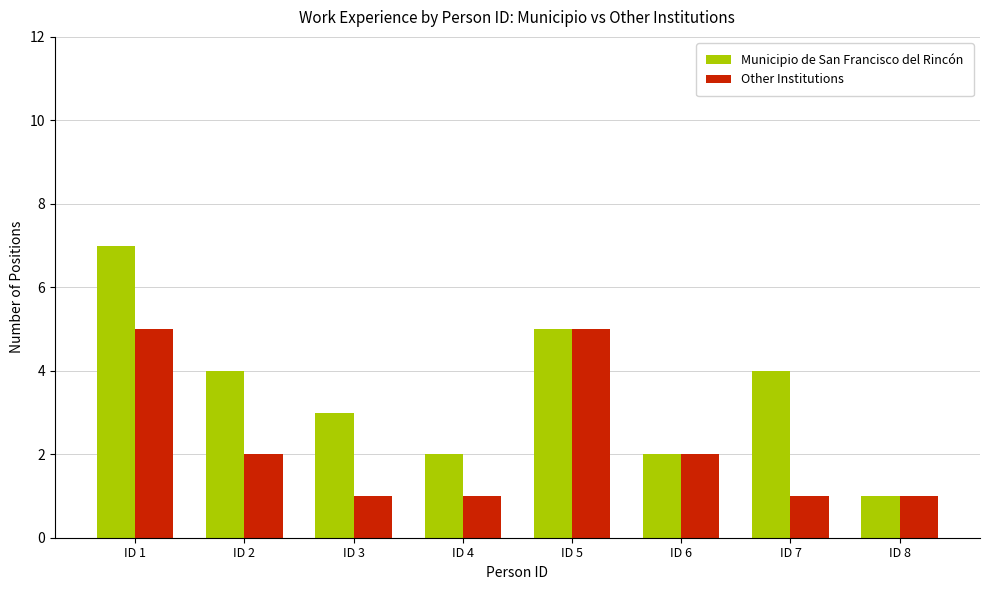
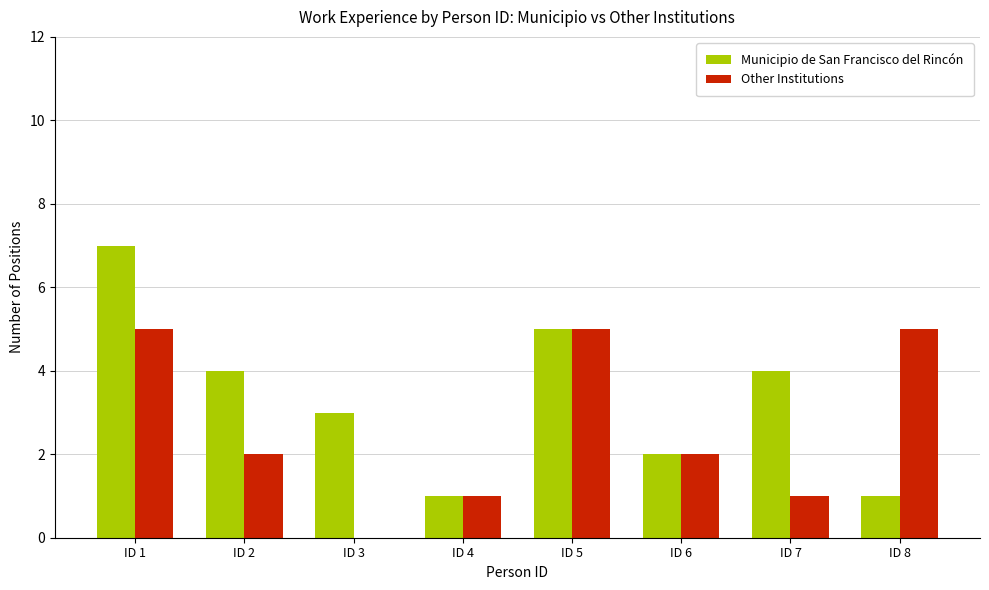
Other Institutions, ID 3: 1 -> 0
Municipio de San Francisco del Rincón, ID 4: 2 -> 1
Other Institutions, ID 8: 1 -> 5
